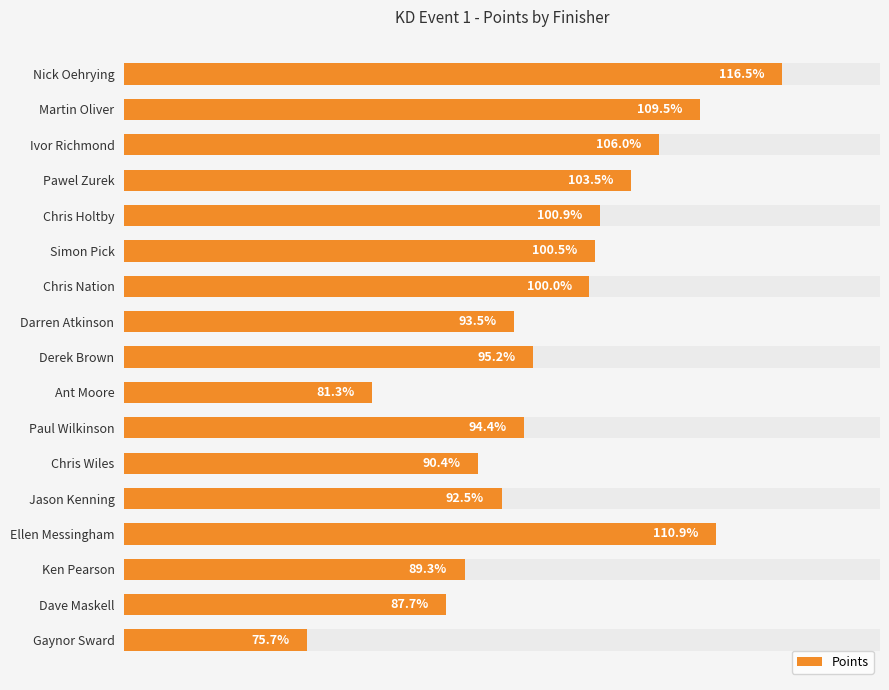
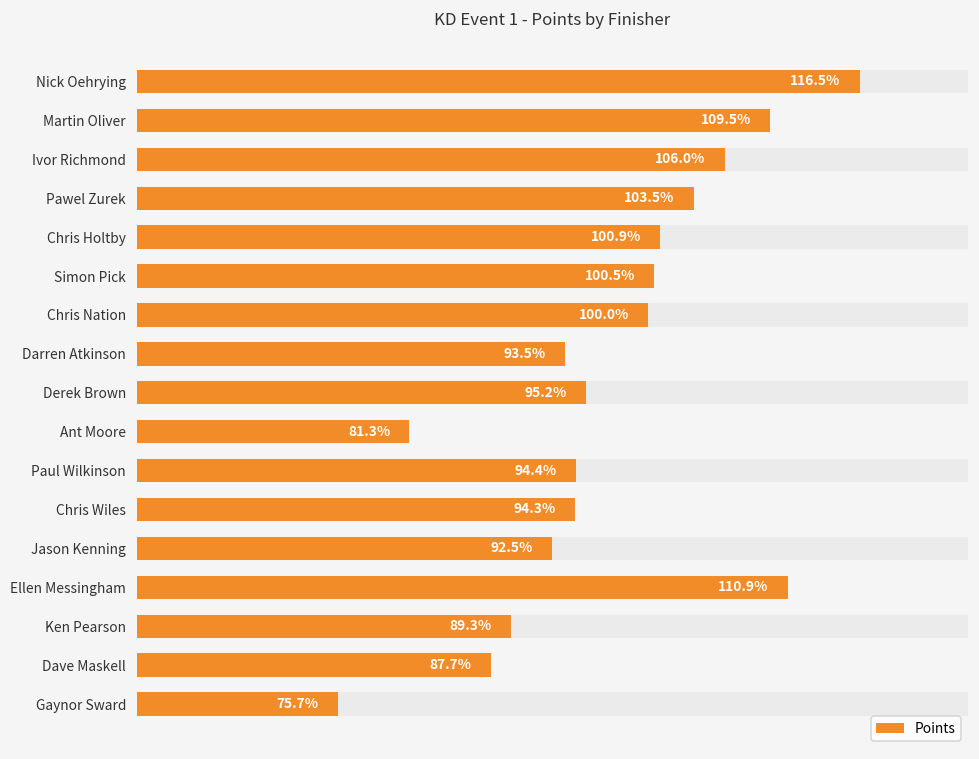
Points, Chris Wiles: 90.4% -> 94.3%
